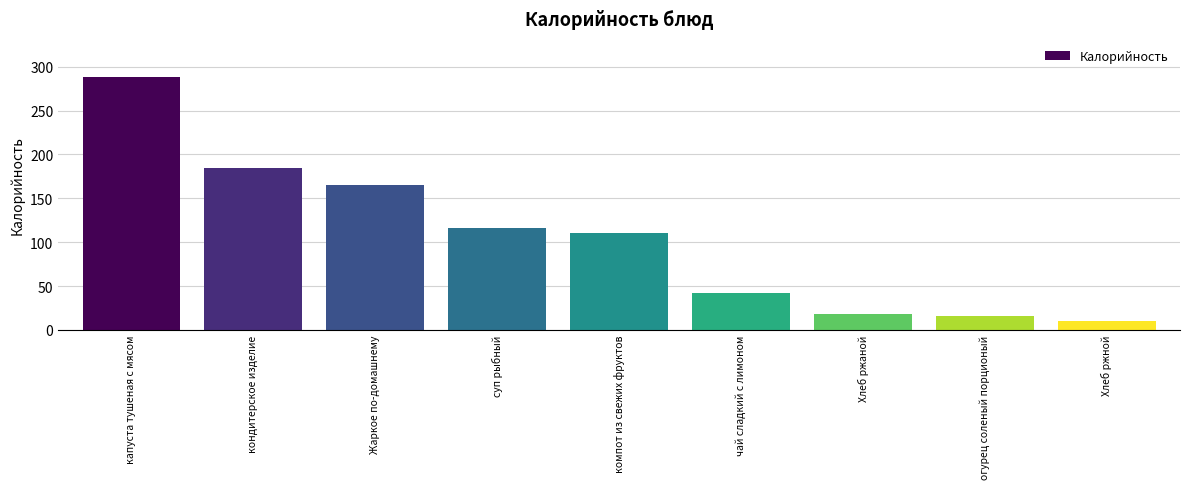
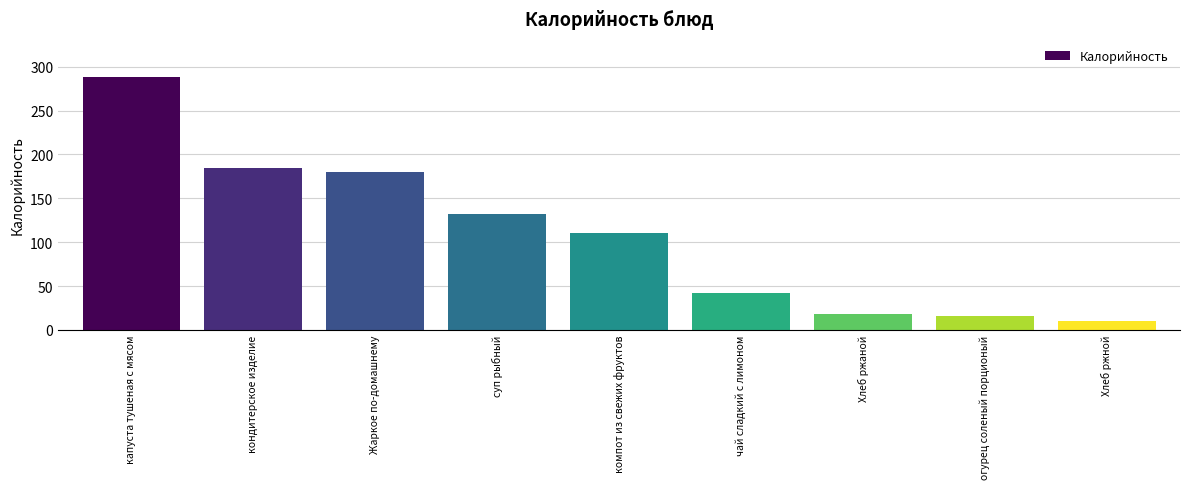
Жаркое по-домашнему: 170 -> 180
суп рыбный: 120 -> 130
